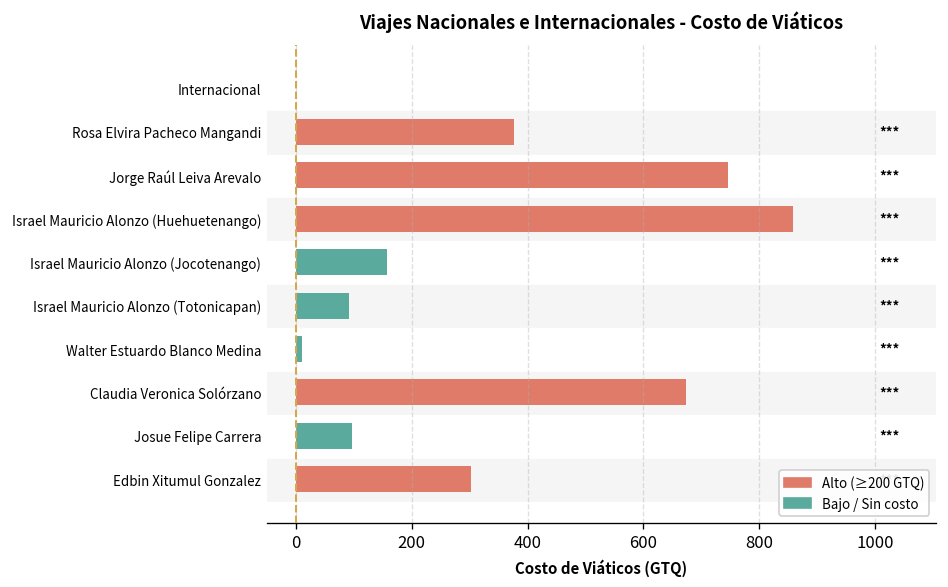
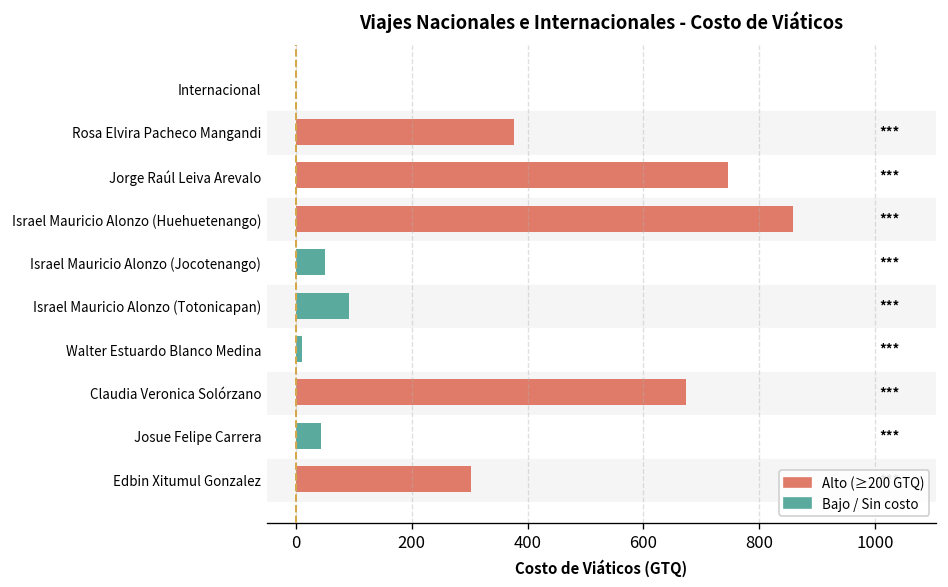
Israel Mauricio Alonzo (Jocotenango): 160 -> 50
Josue Felipe Carrera: 100 -> 40
